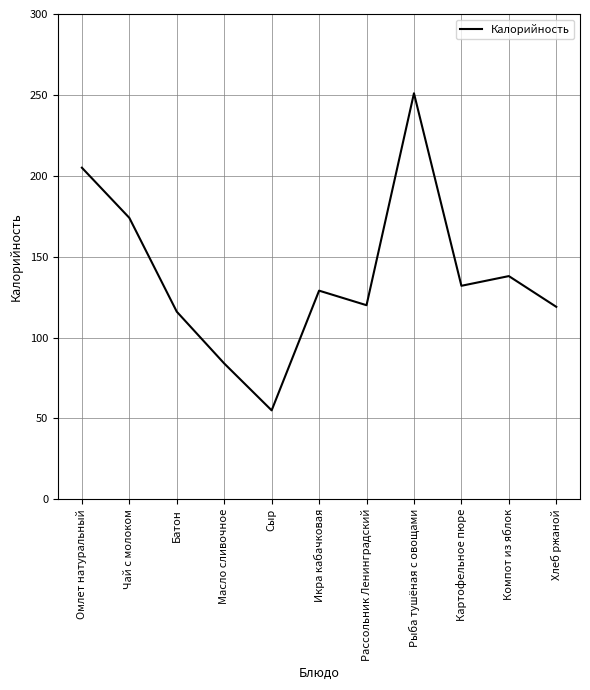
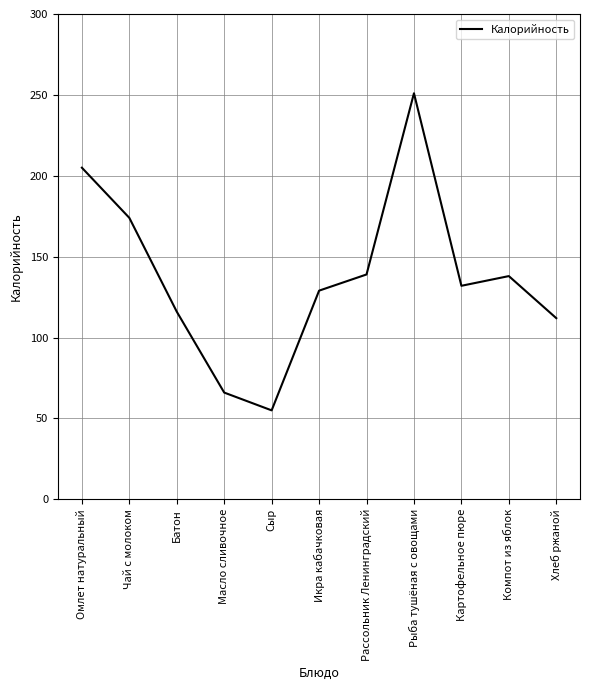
Масло сливочное: 84 -> 66
Рассольник Ленинградский: 120 -> 139
Хлеб ржаной: 119 -> 112
